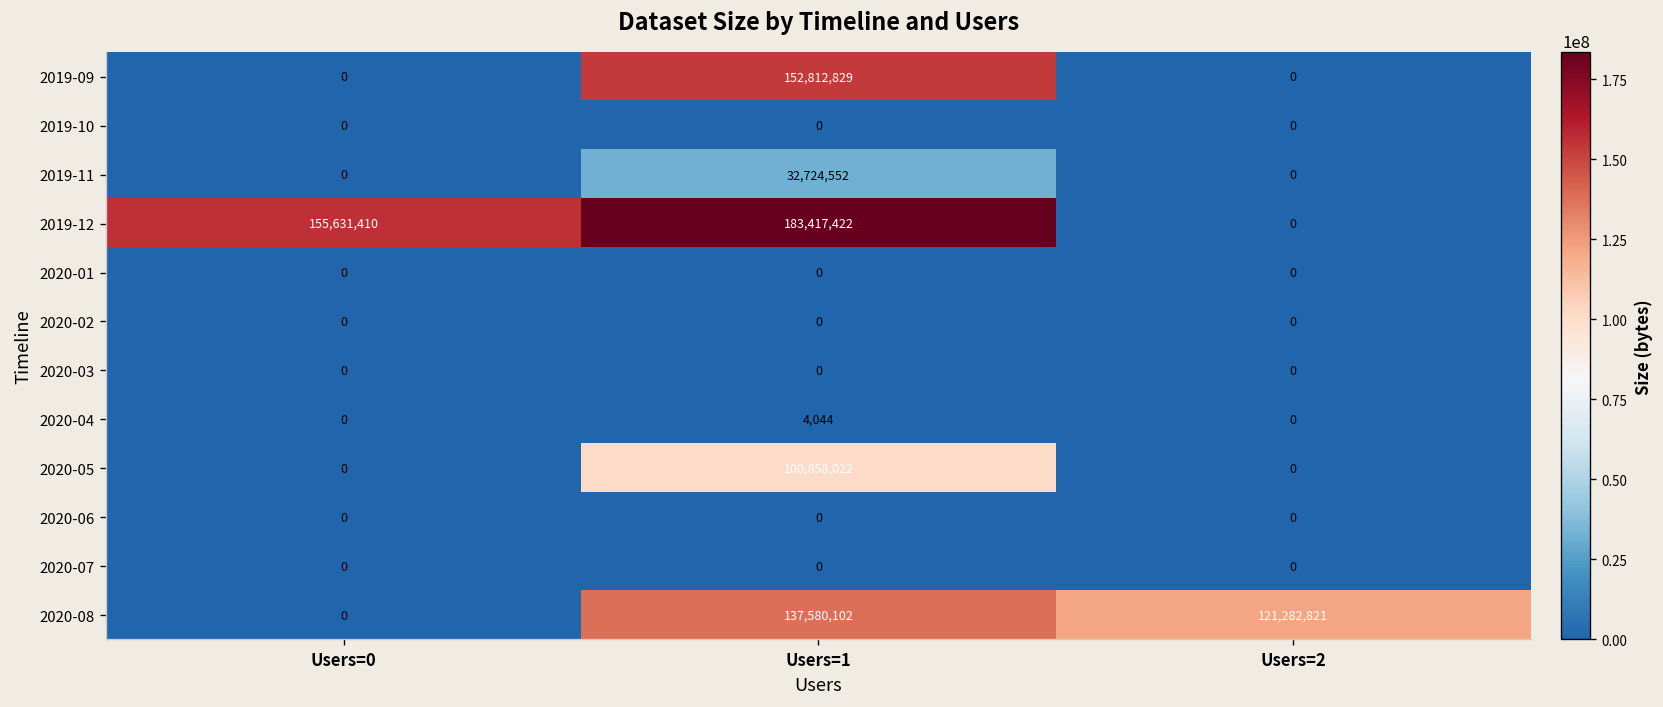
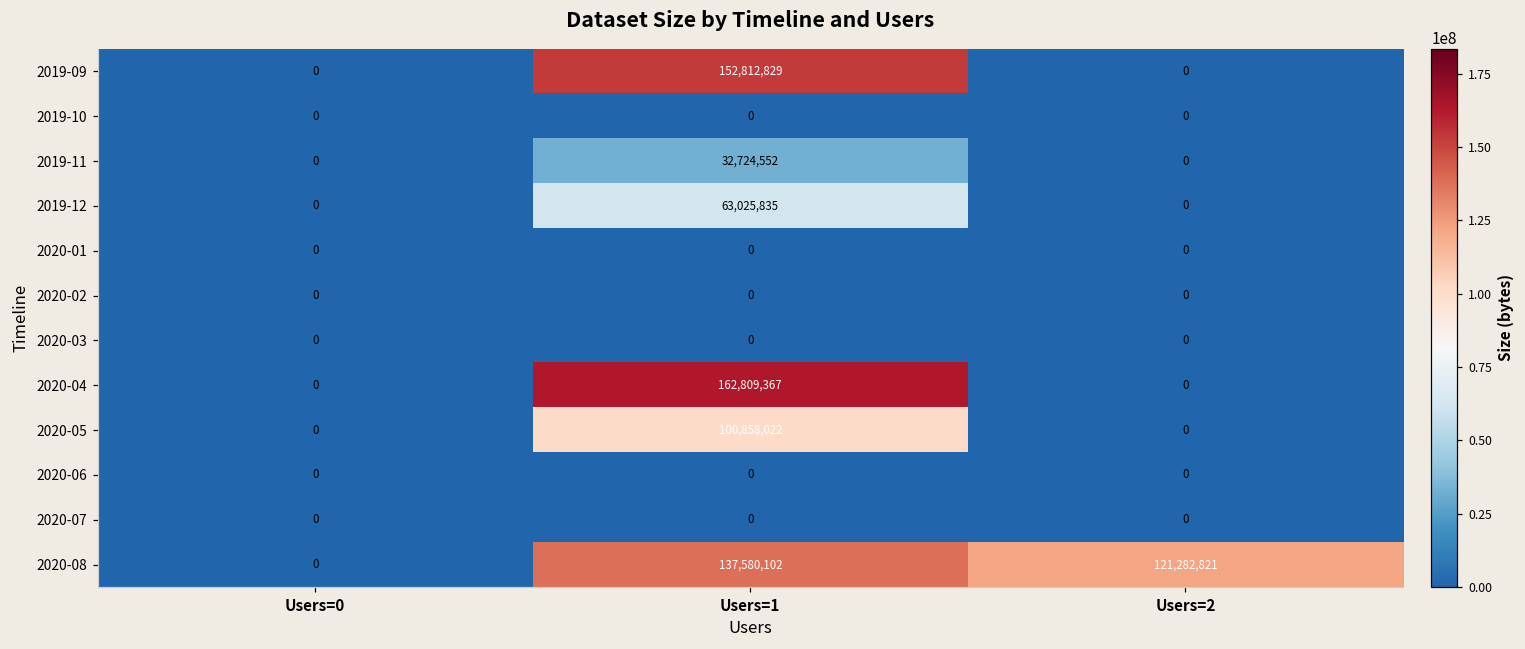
2019-12, Users=0: 155,631,410 -> 0
2019-12, Users=1: 183,417,422 -> 63,025,835
2020-04, Users=1: 4,044 -> 162,809,367
